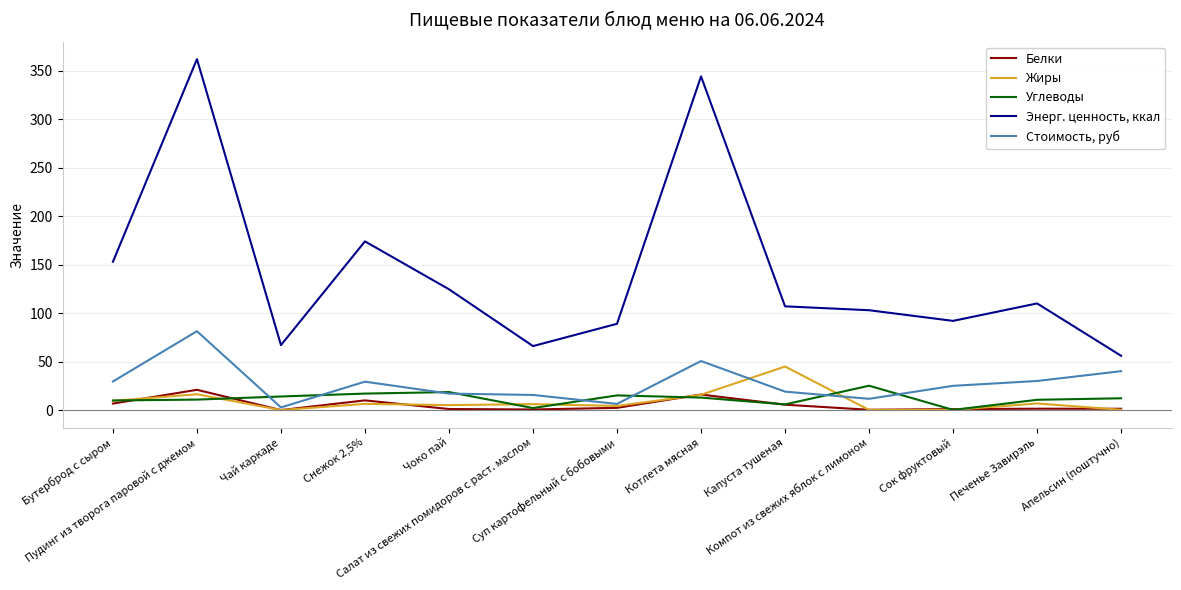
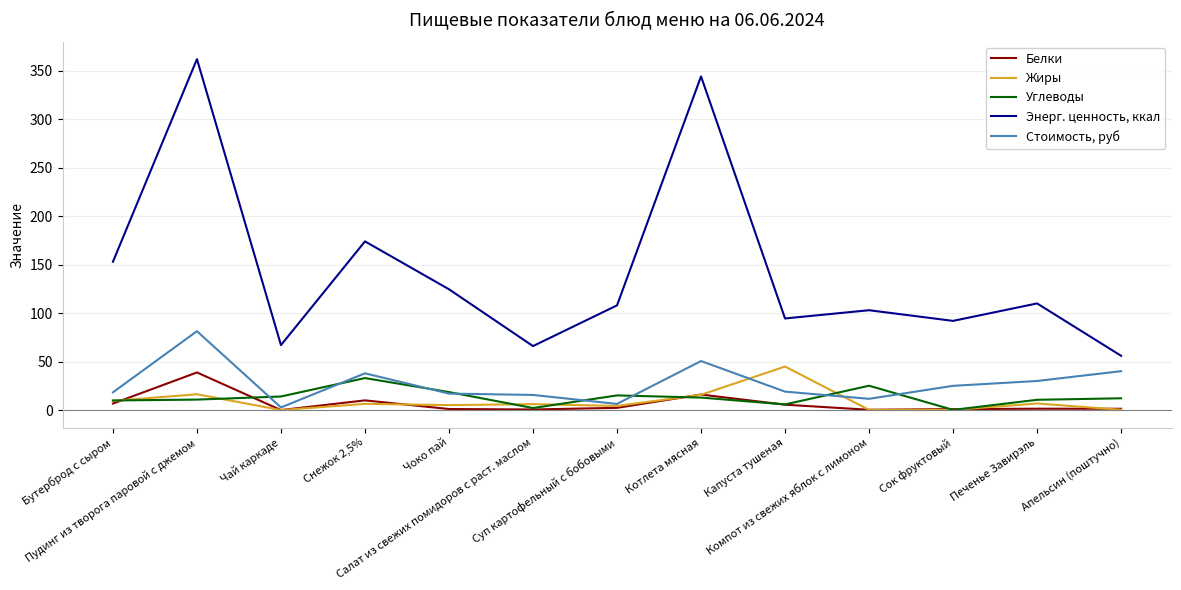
Стоимость, руб, Бутерброд с сыром: 30 -> 20
Белки, Пудинг из творога паровой с джемом: 20 -> 40
Углеводы, Снежок 2,5%: 20 -> 30
Стоимость, руб, Снежок 2,5%: 30 -> 40
Энерг. ценность, ккал, Суп картофельный с бобовыми: 90 -> 110
Энерг. ценность, ккал, Капуста тушеная: 110 -> 90
